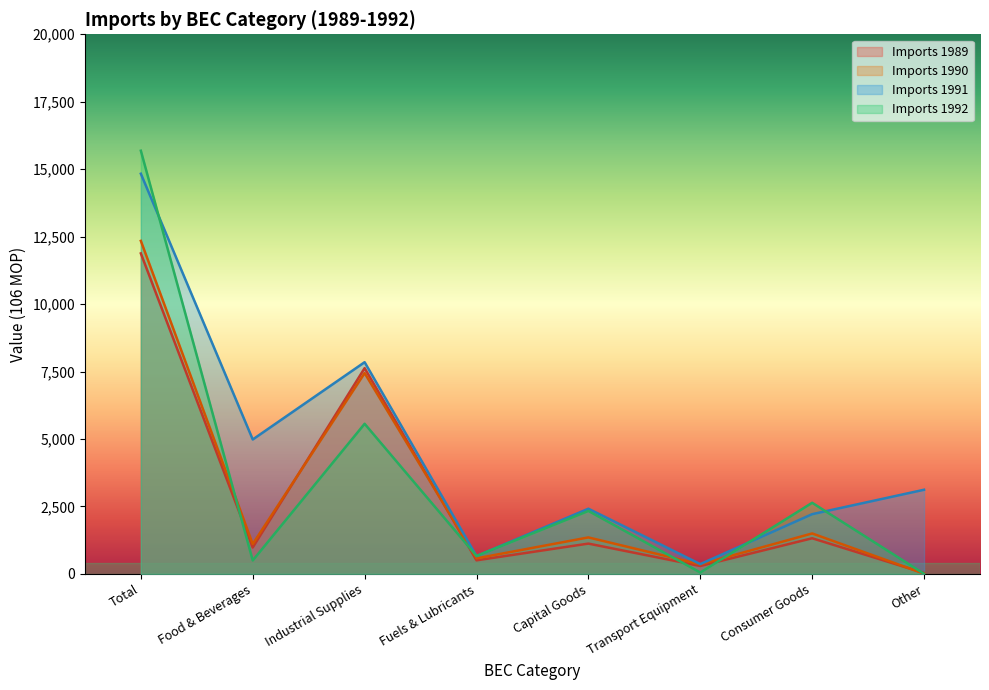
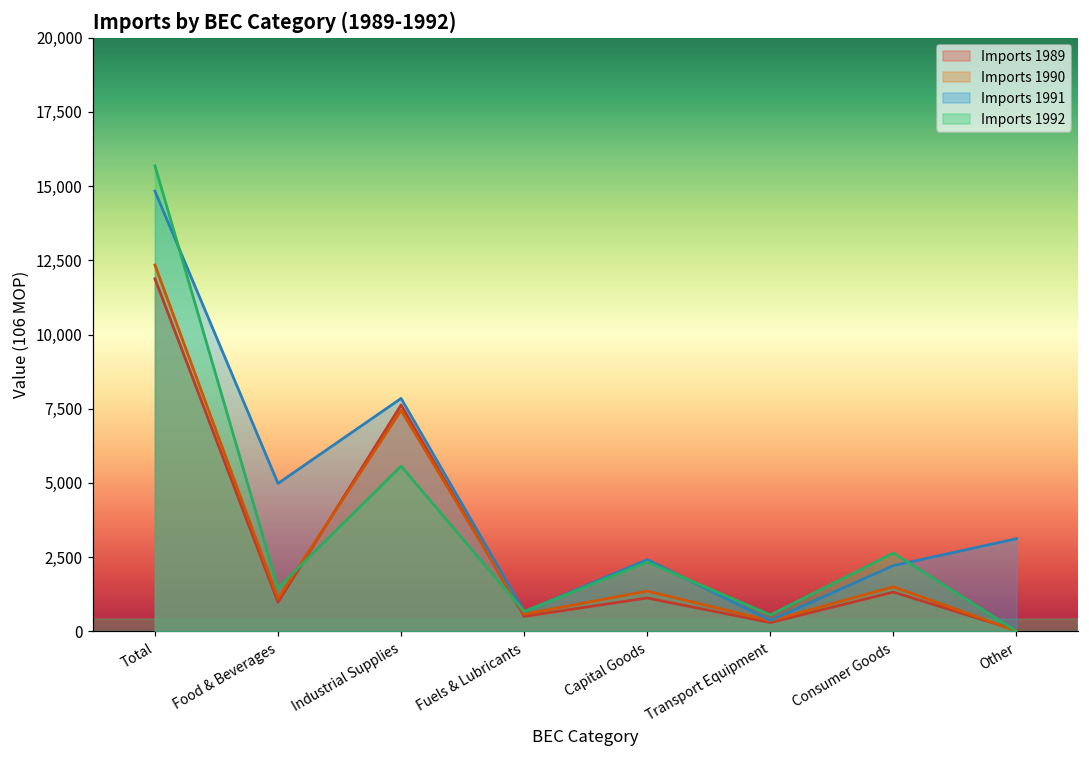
Imports 1992, Food & Beverages: 500 -> 1,500
Imports 1992, Transport Equipment: 100 -> 600
